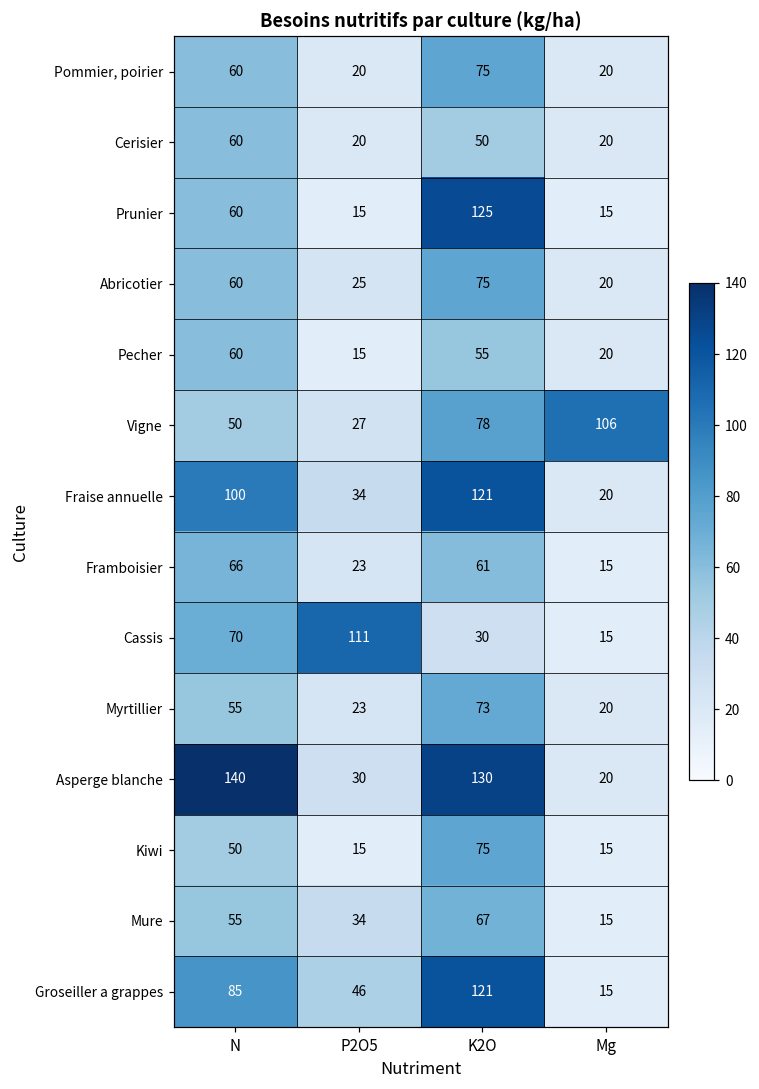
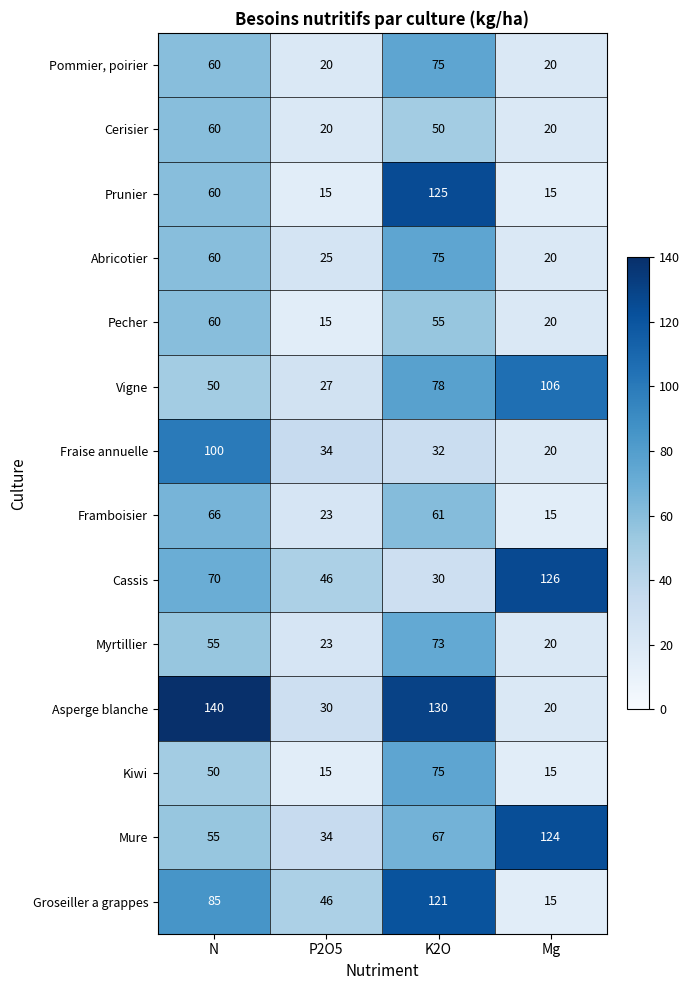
Fraise annuelle, K2O: 121 -> 32
Cassis, P2O5: 111 -> 46
Cassis, Mg: 15 -> 126
Mure, Mg: 15 -> 124
